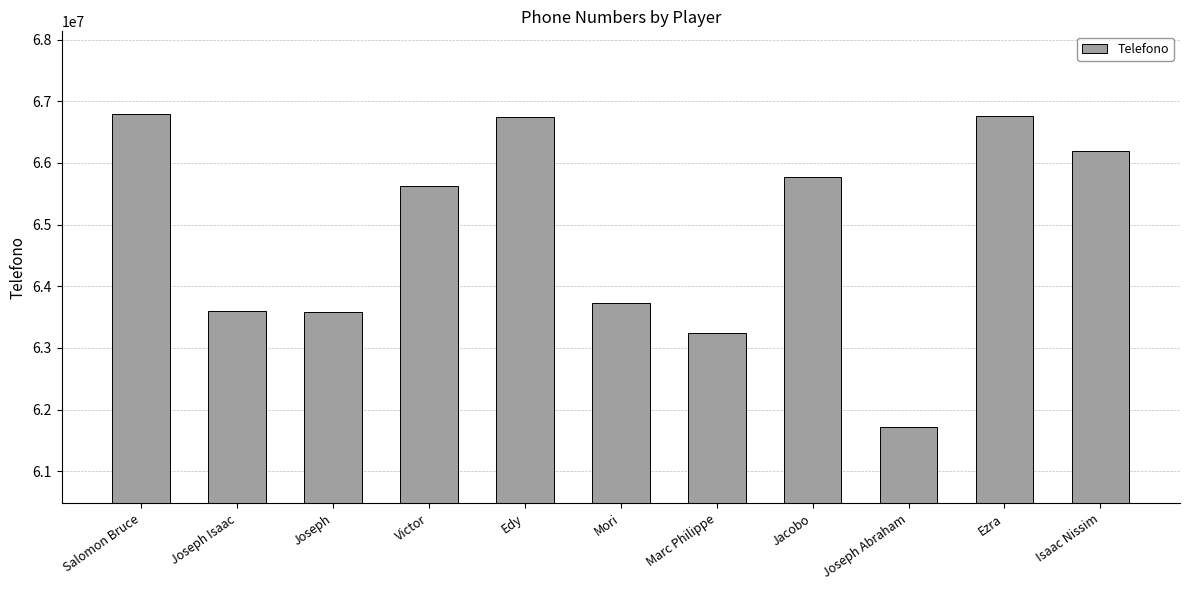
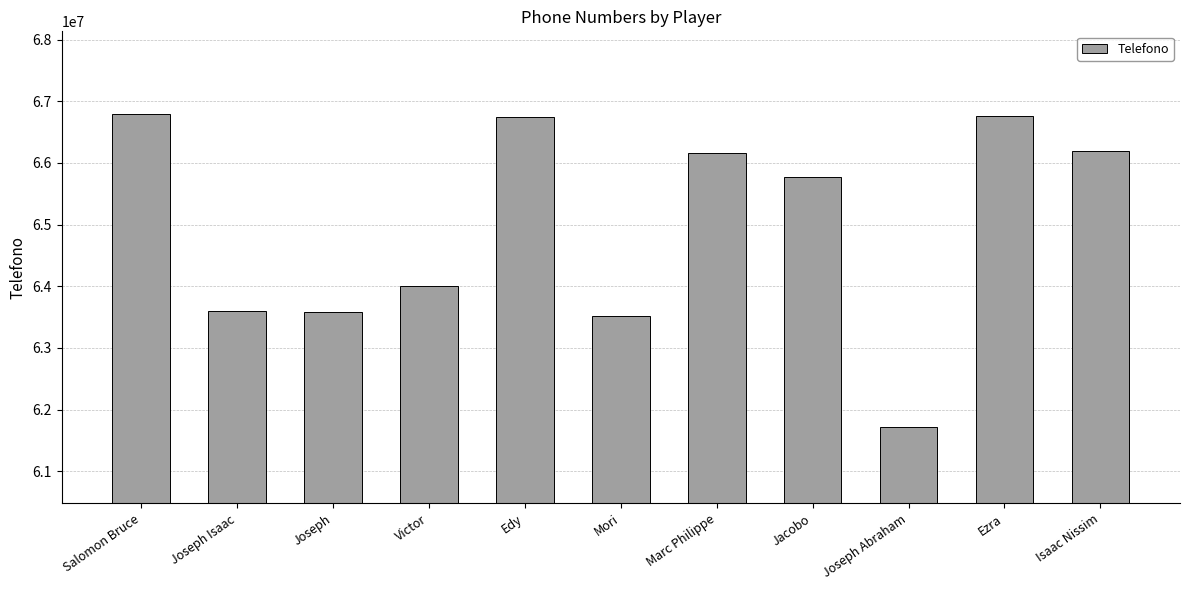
Victor: 65600000 -> 64000000
Mori: 63700000 -> 63500000
Marc Philippe: 63200000 -> 66200000
